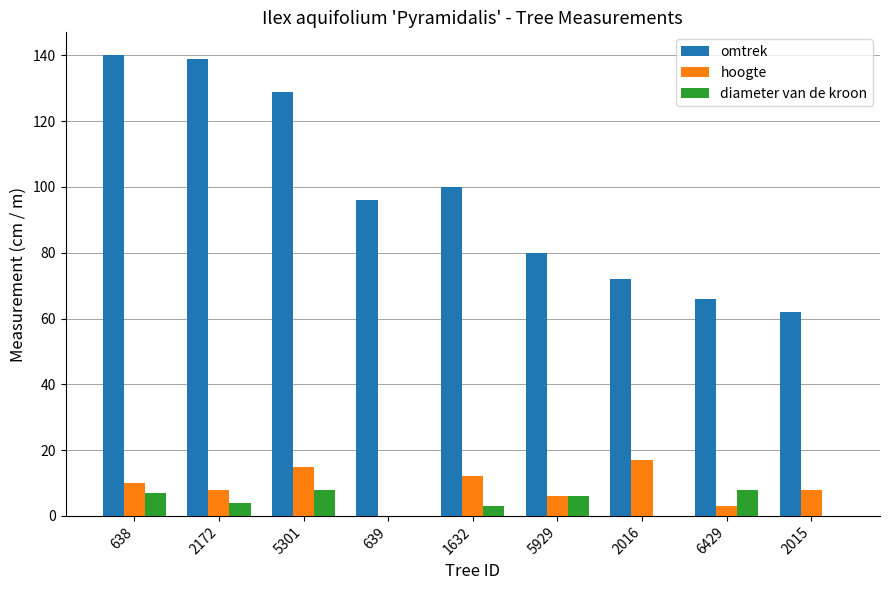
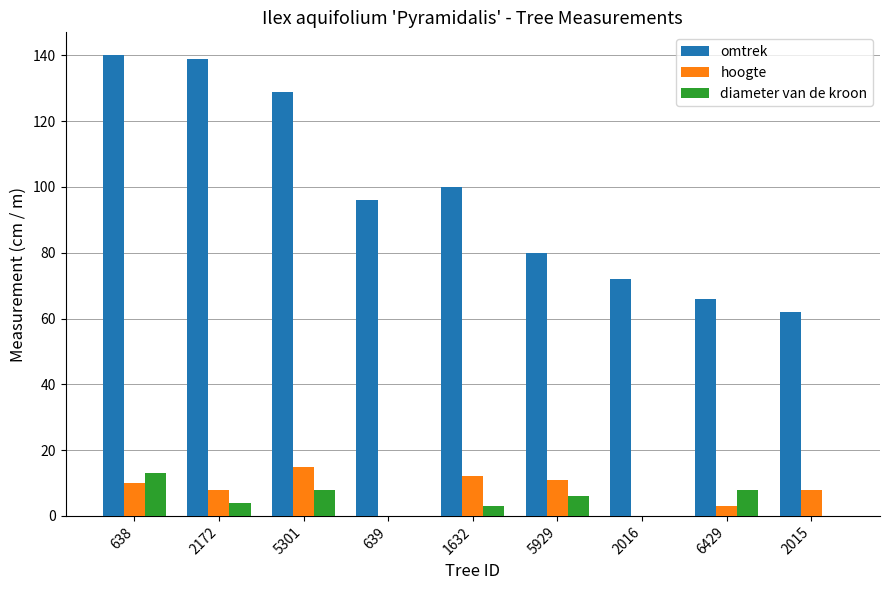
diameter van de kroon, 638: 7 -> 13
hoogte, 5929: 6 -> 11
hoogte, 2016: 17 -> 0
